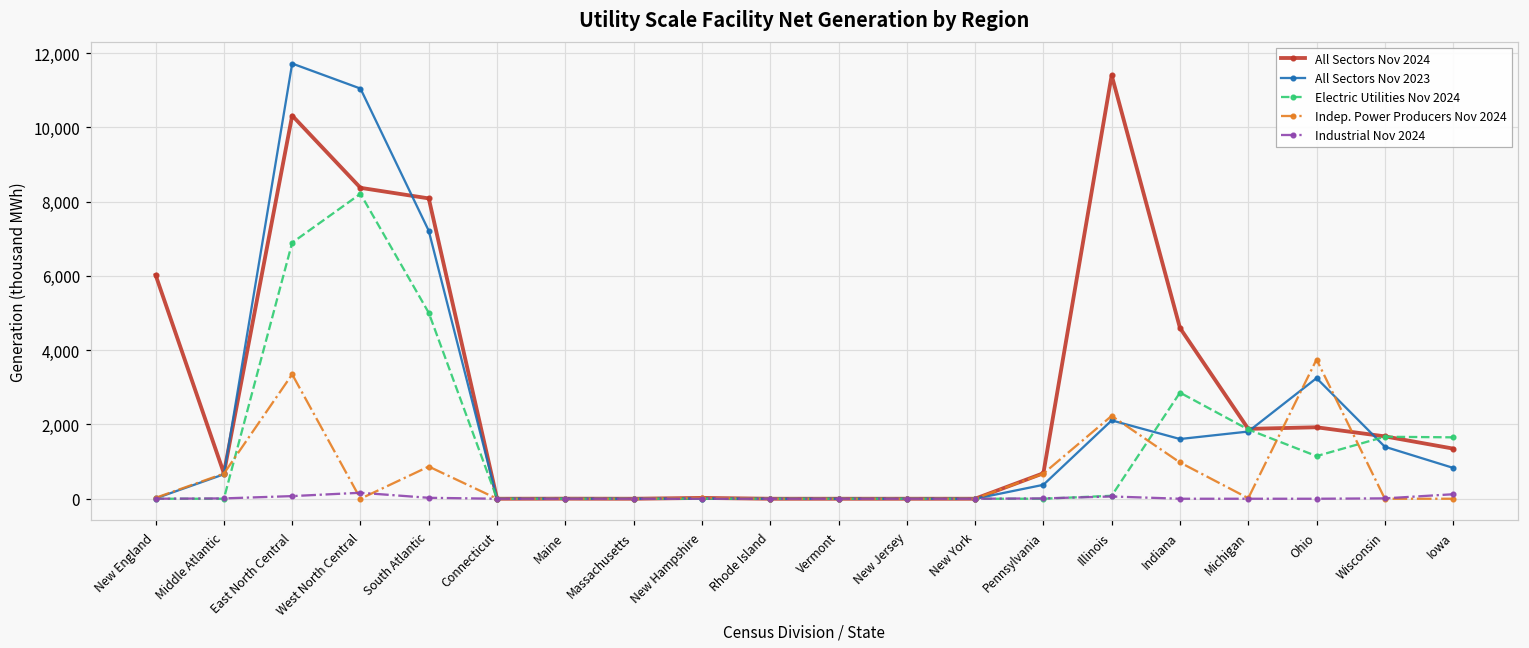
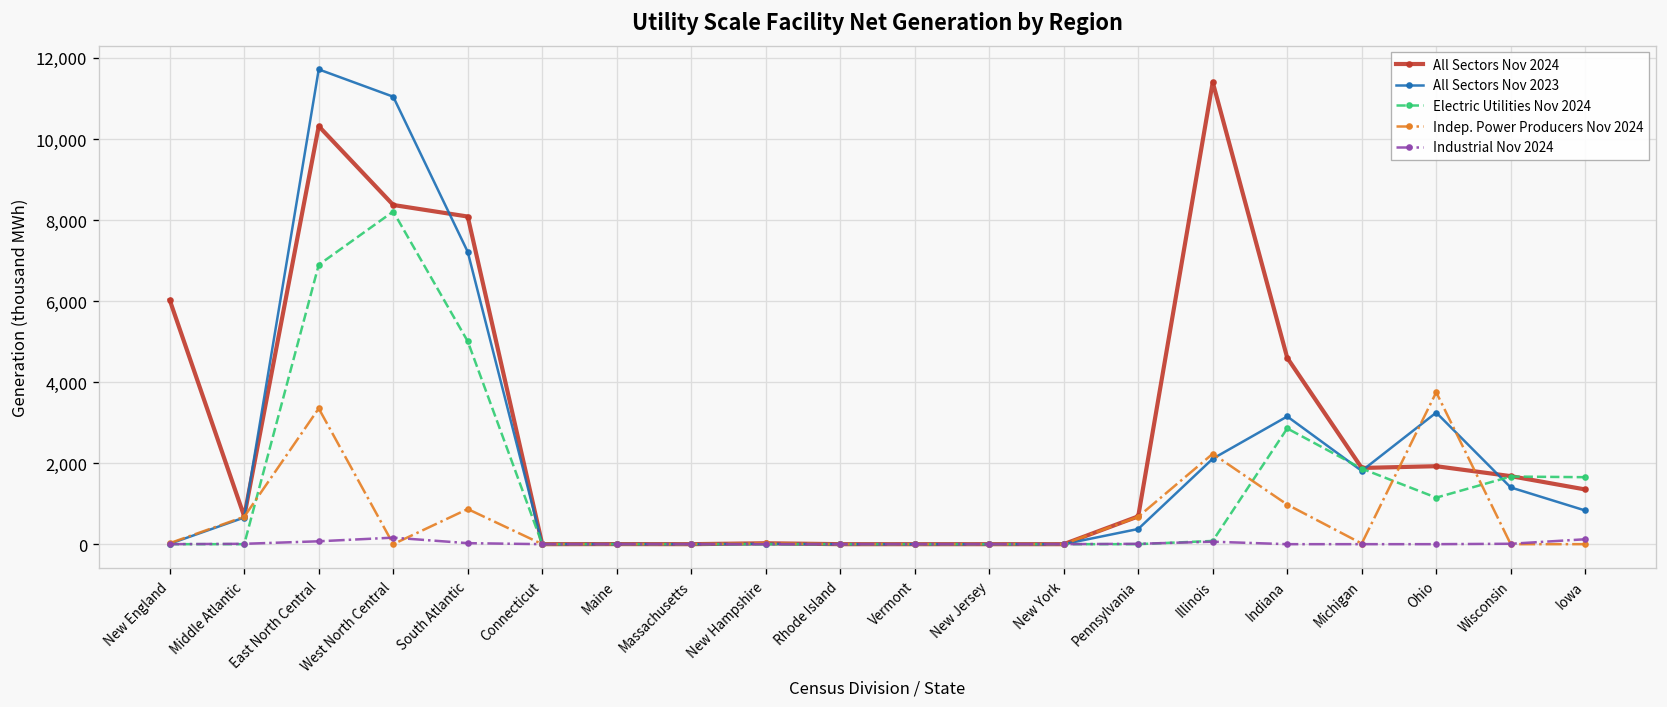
All Sectors Nov 2023, Indiana: 1,600 -> 3,200
